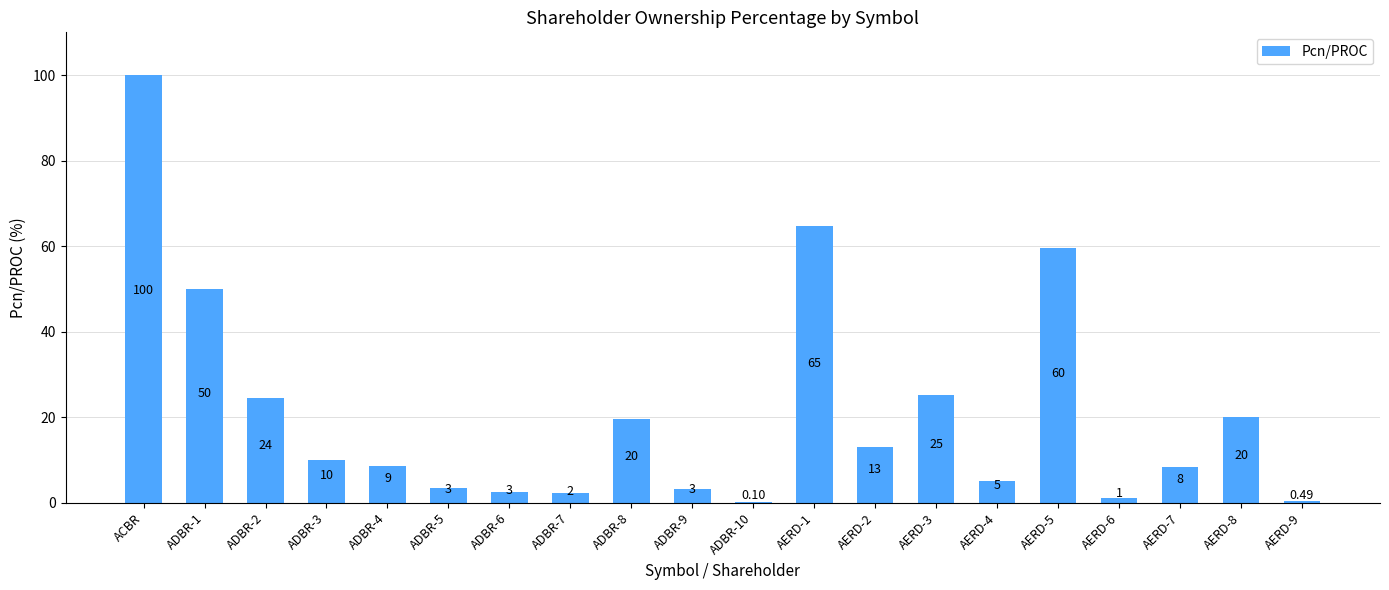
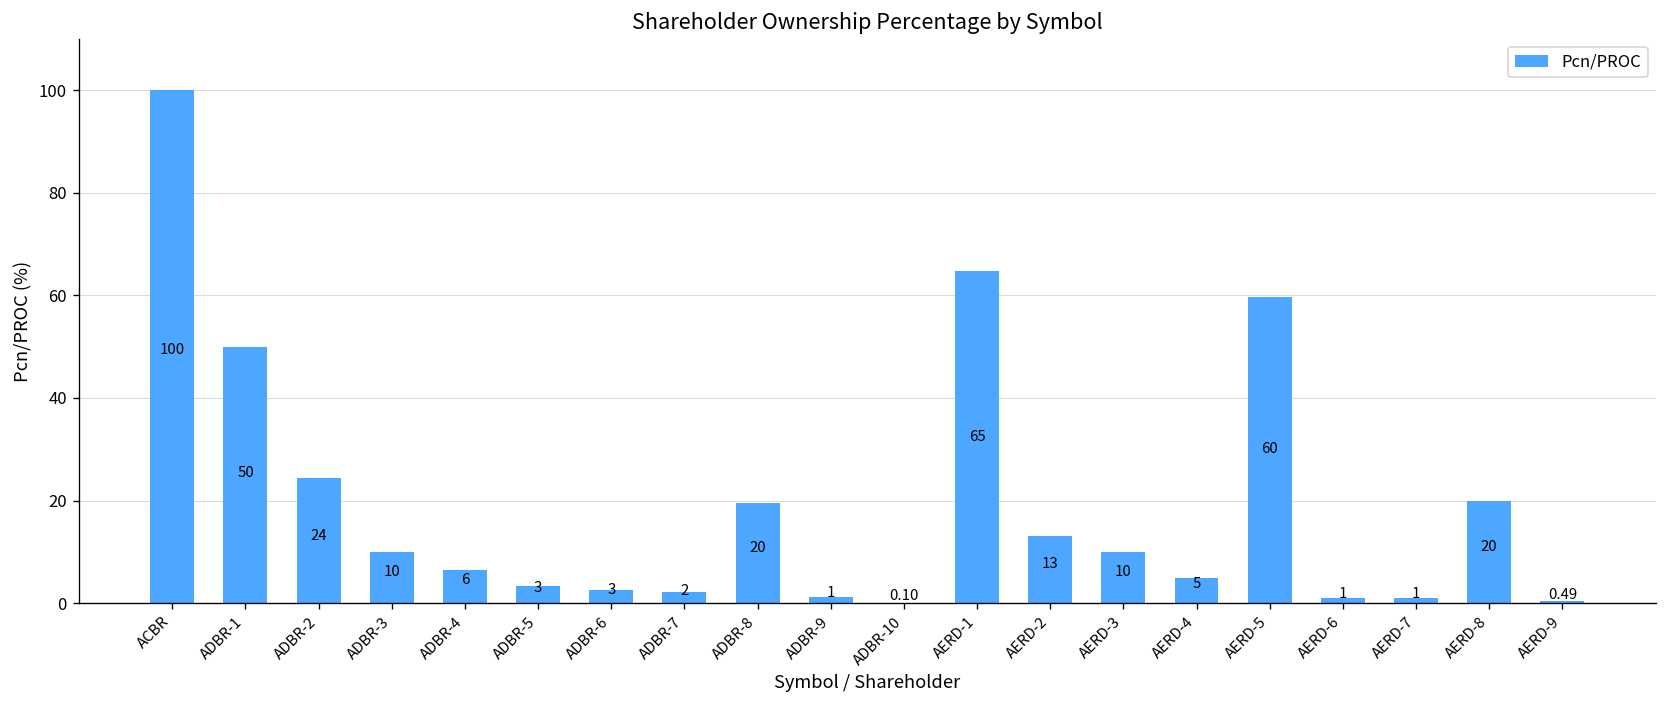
ADBR-4: 9 -> 6
ADBR-9: 3 -> 1
AERD-3: 25 -> 10
AERD-7: 8 -> 1
